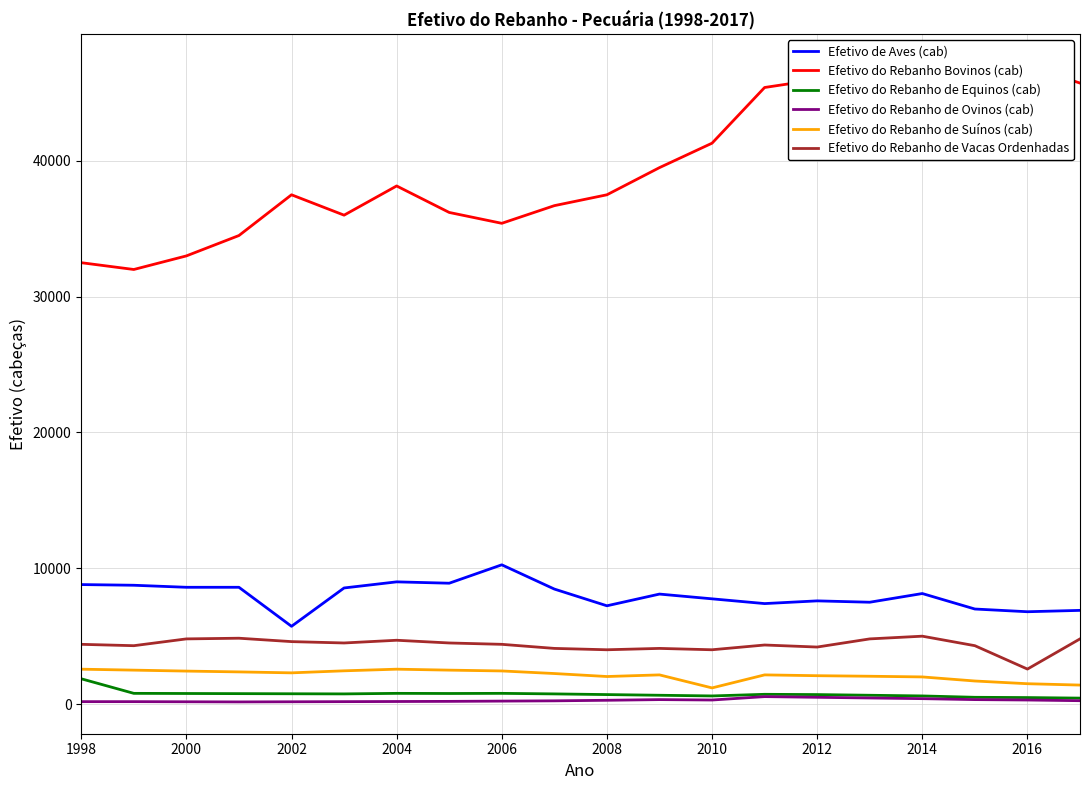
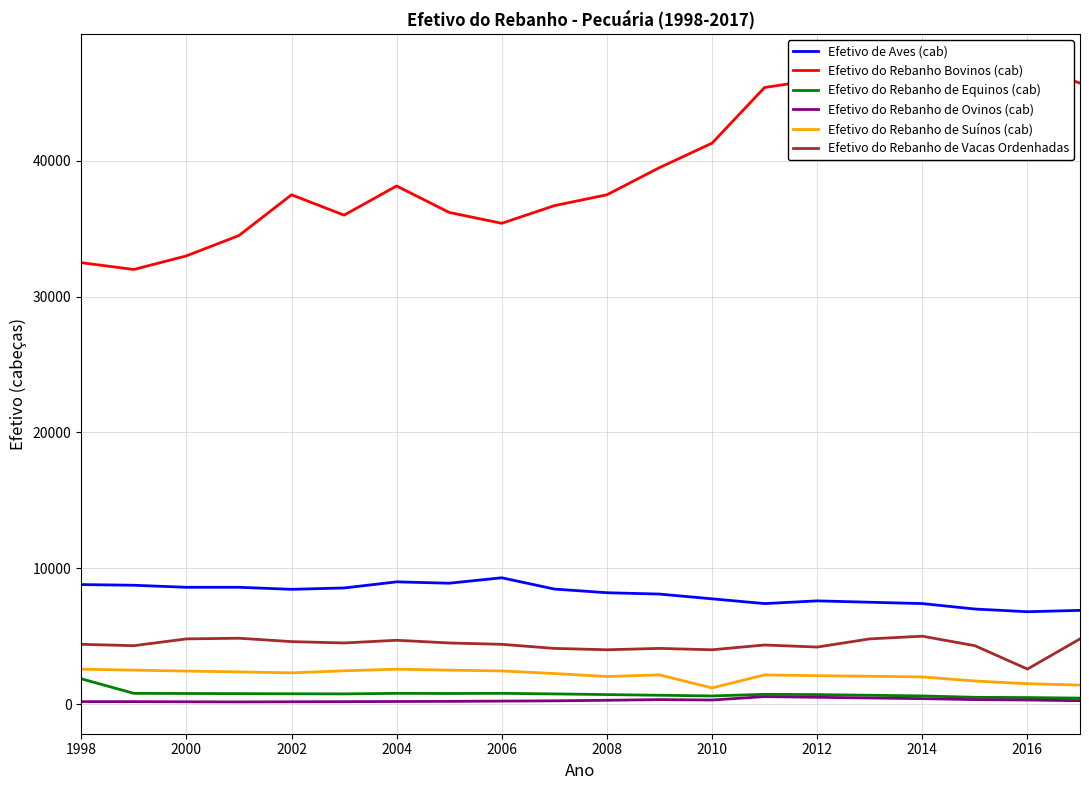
Efetivo de Aves (cab), 2002: 5700 -> 8500
Efetivo de Aves (cab), 2006: 10300 -> 9300
Efetivo de Aves (cab), 2008: 7200 -> 8200
Efetivo de Aves (cab), 2014: 8100 -> 7400
